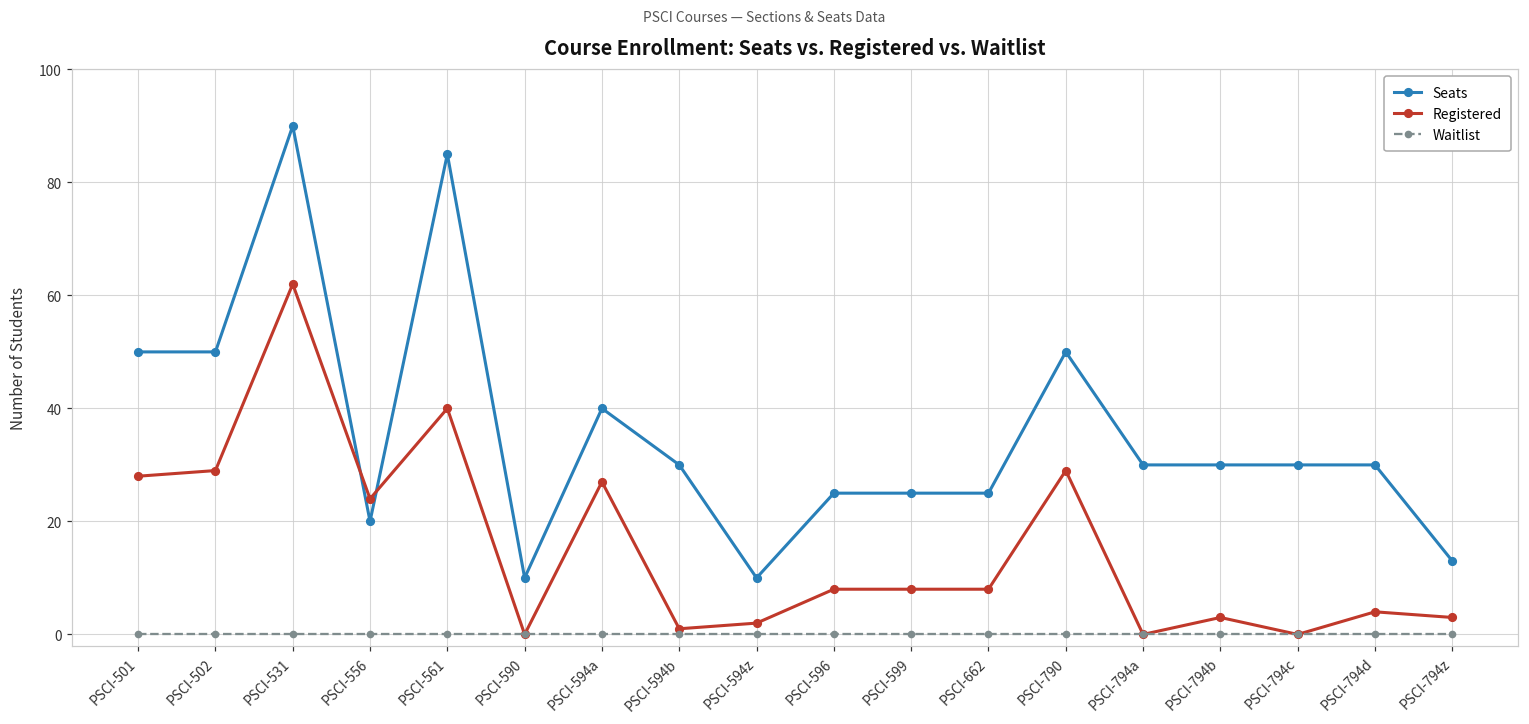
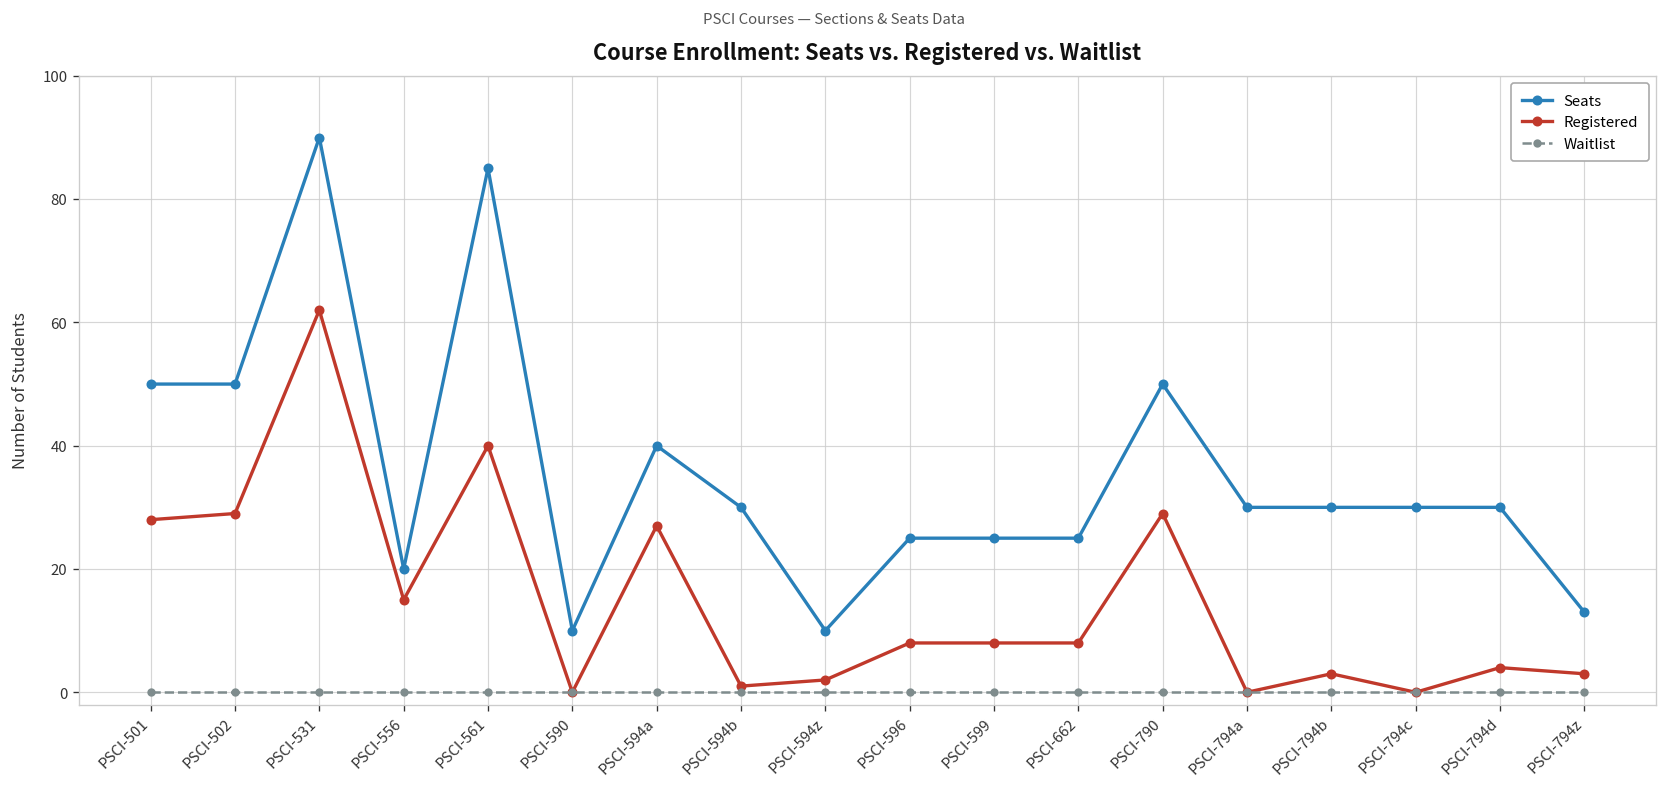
Registered, PSCI-556: 24 -> 15
